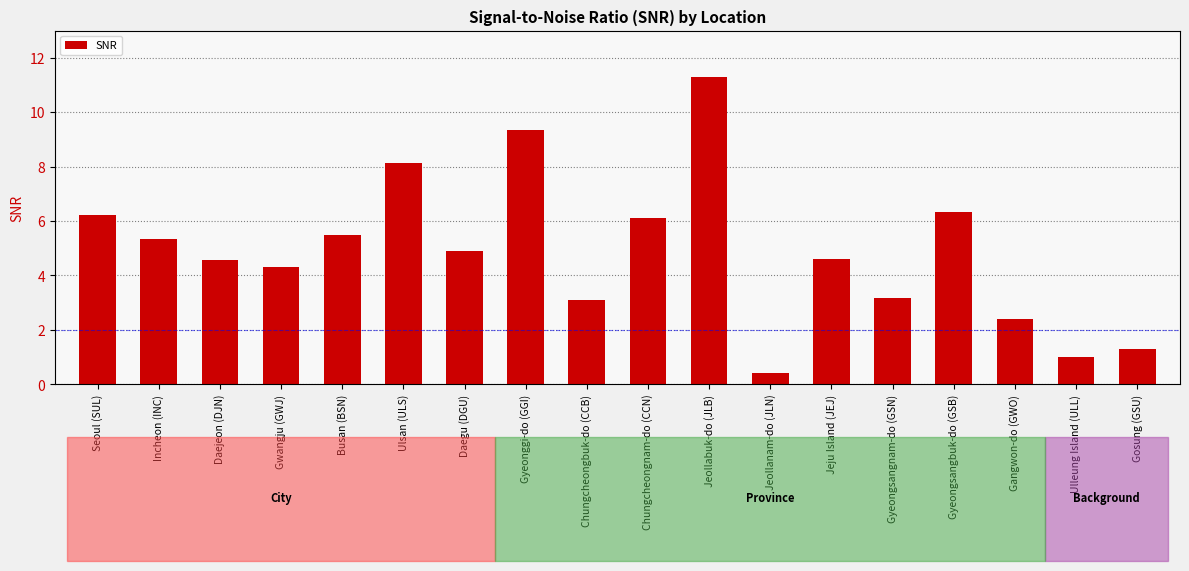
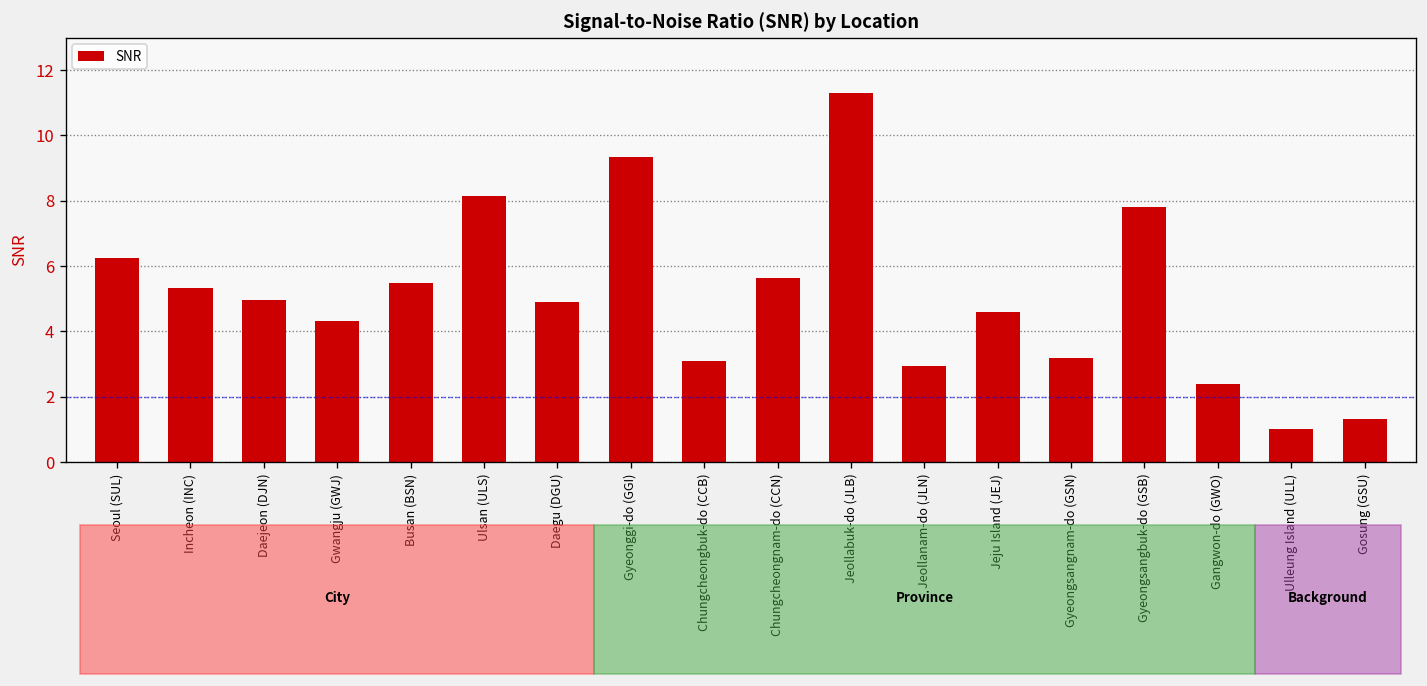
Daejeon (DJN): 4.6 -> 5.0
Chungcheongnam-do (CCN): 6.1 -> 5.6
Jeollanam-do (JLN): 0.4 -> 2.9
Gyeongsangbuk-do (GSB): 6.3 -> 7.8
